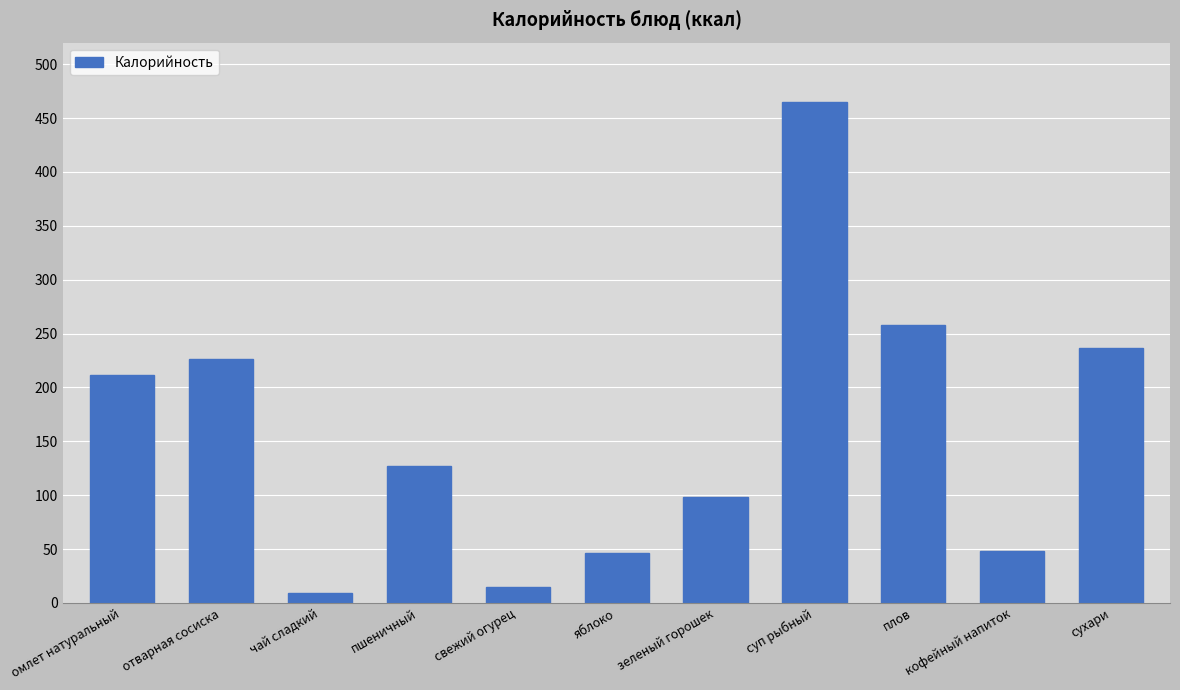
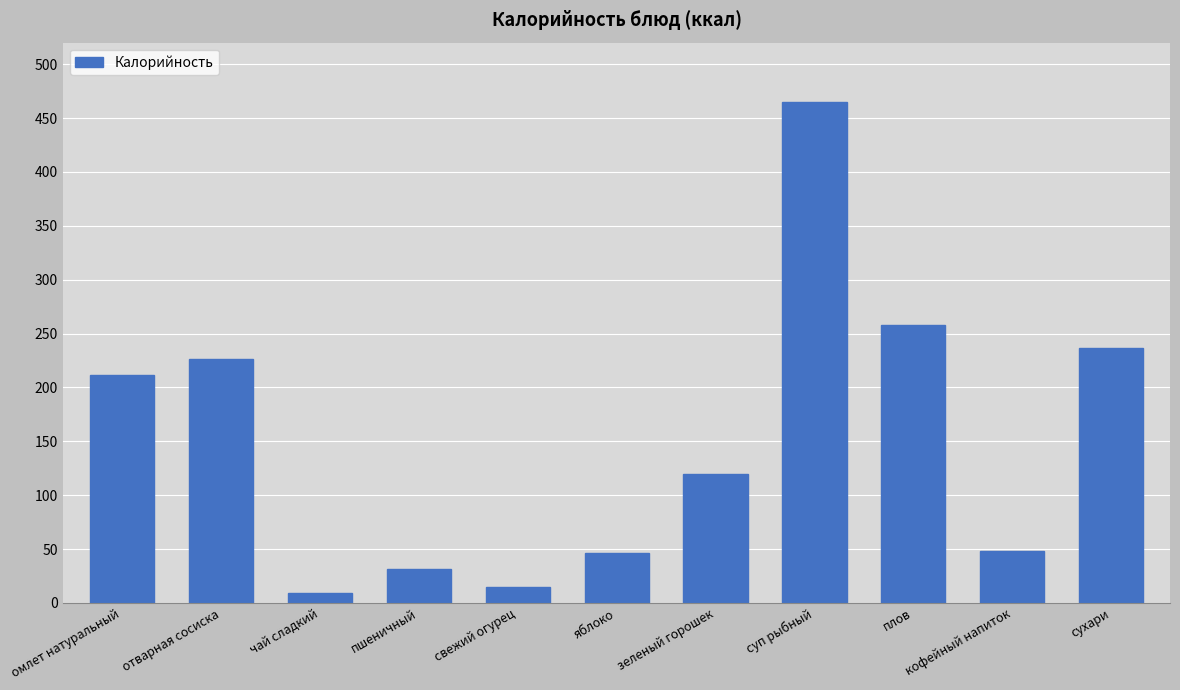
пшеничный: 127 -> 31
зеленый горошек: 98 -> 120
